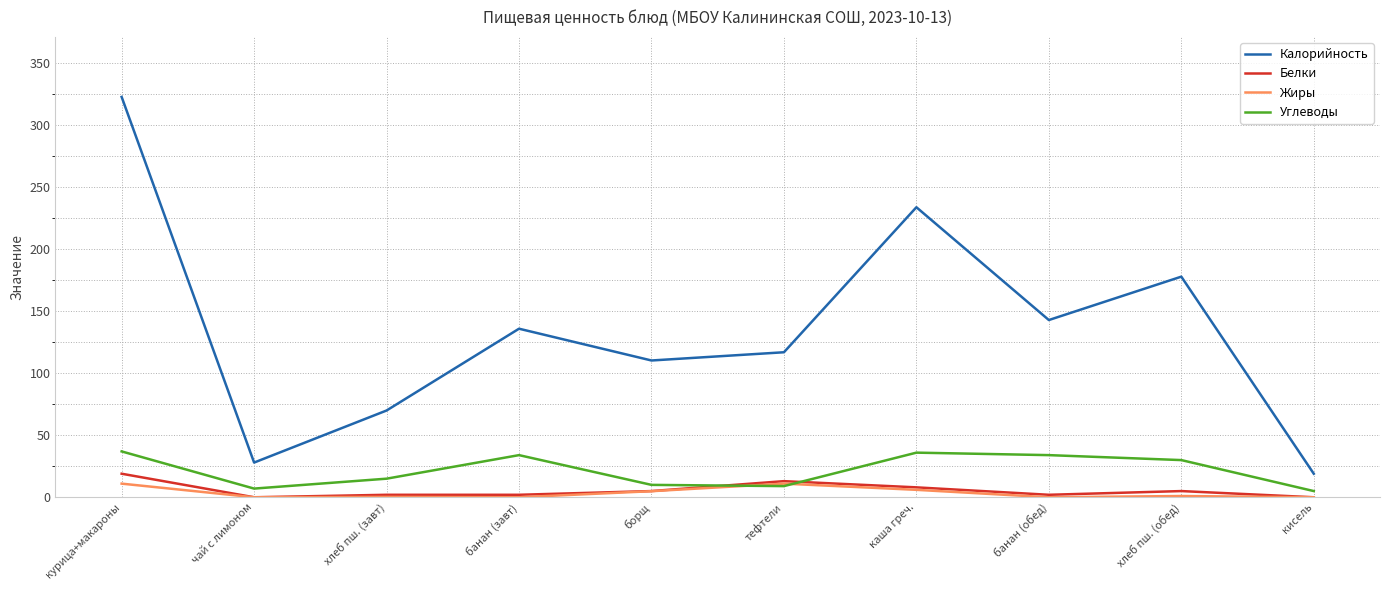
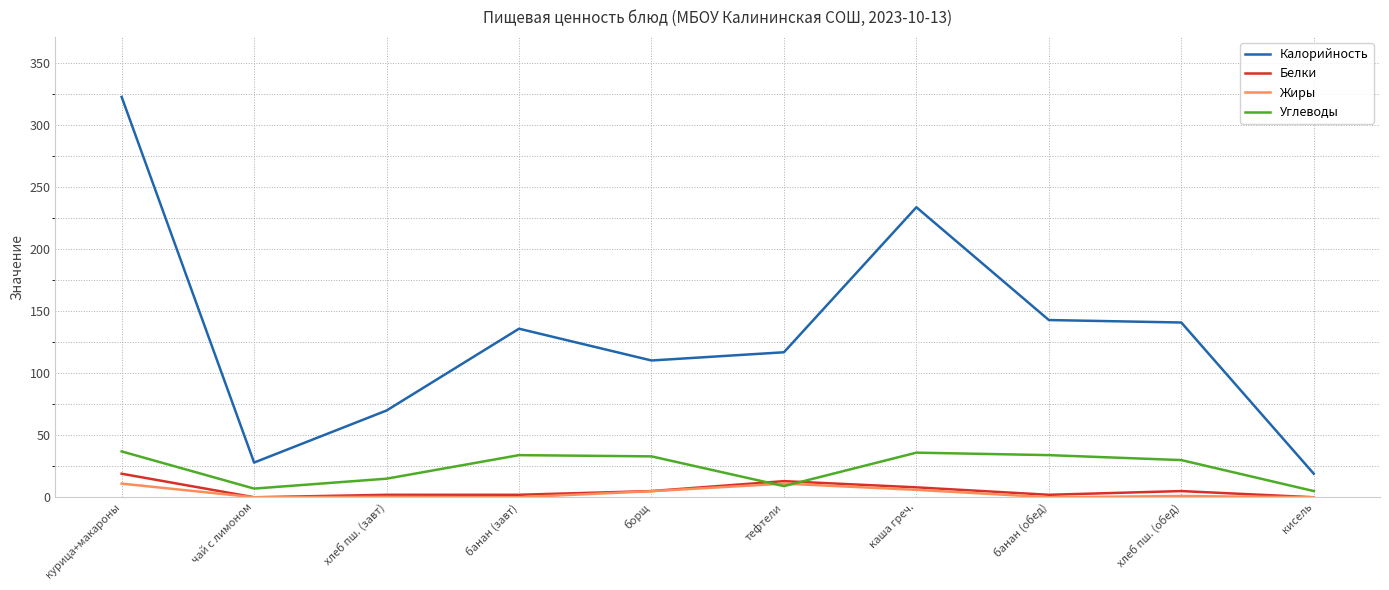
Углеводы, борщ: 10 -> 33
Калорийность, хлеб пш. (обед): 178 -> 141
